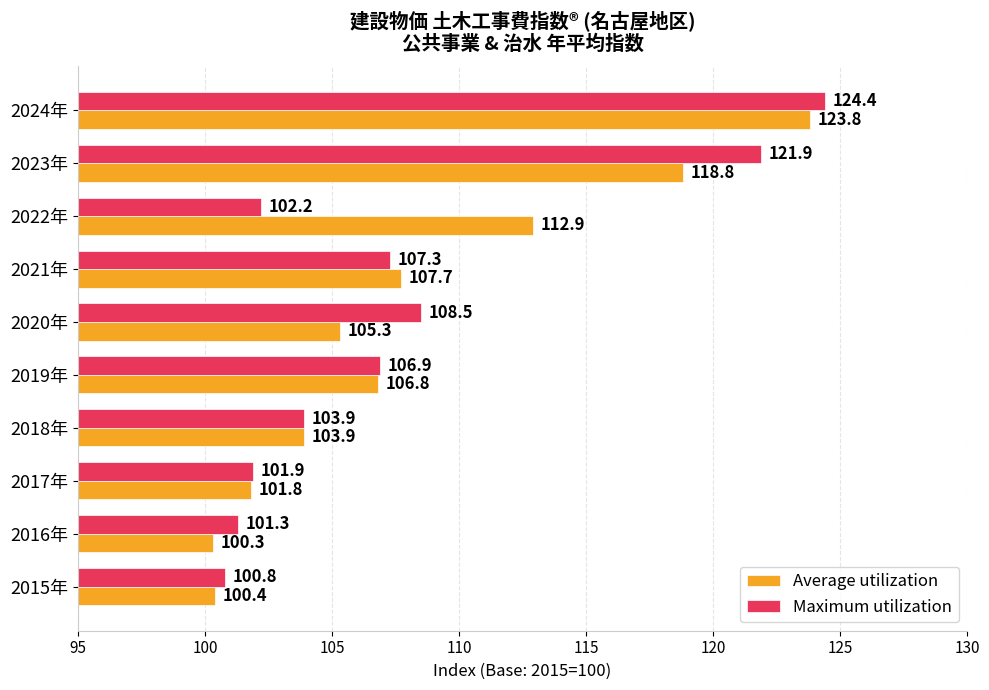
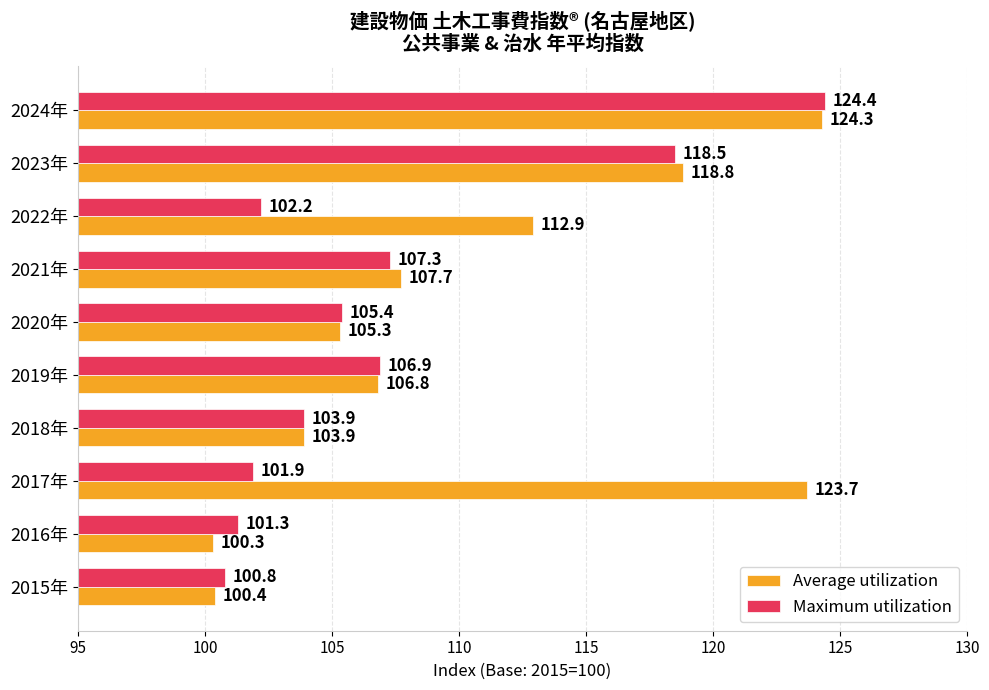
Average utilization, 2024年: 123.8 -> 124.3
Maximum utilization, 2023年: 121.9 -> 118.5
Maximum utilization, 2020年: 108.5 -> 105.4
Average utilization, 2017年: 101.8 -> 123.7
